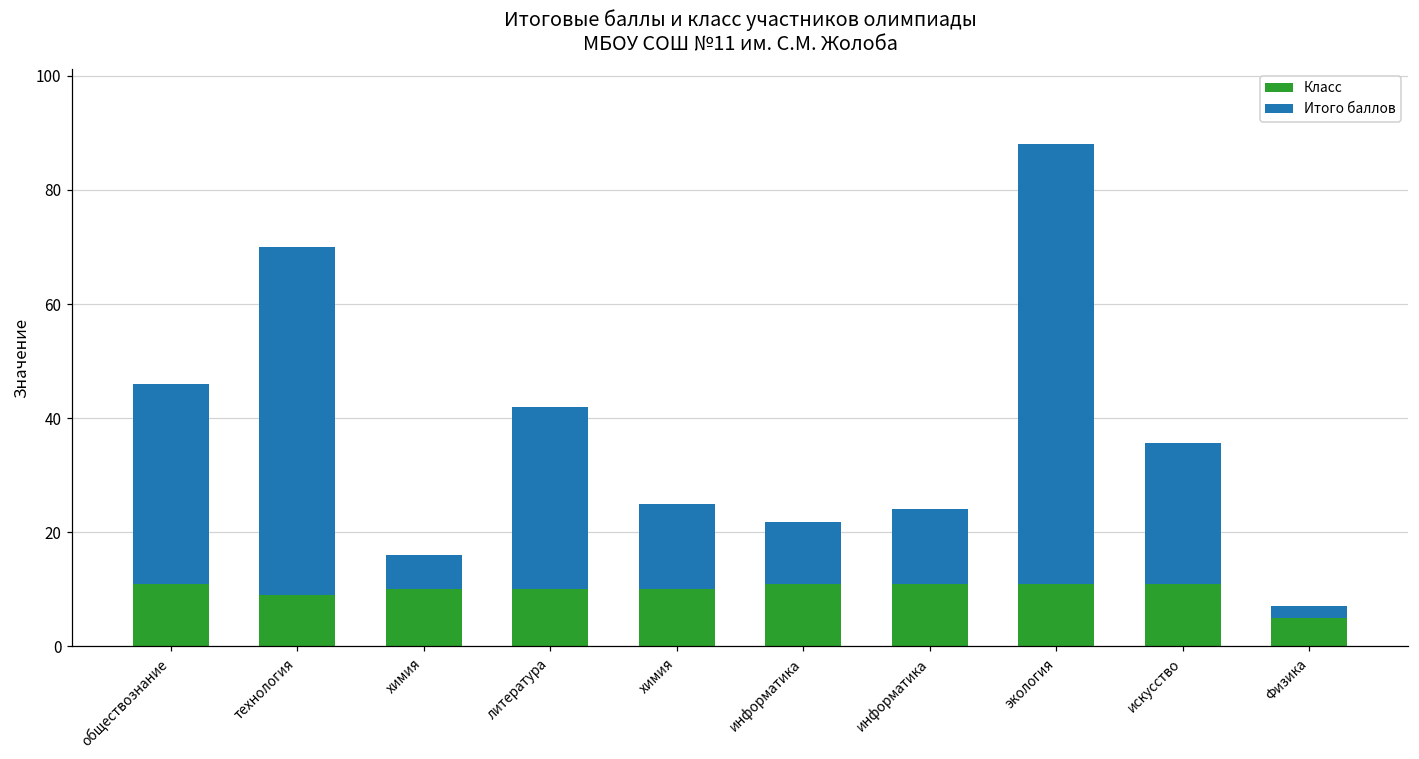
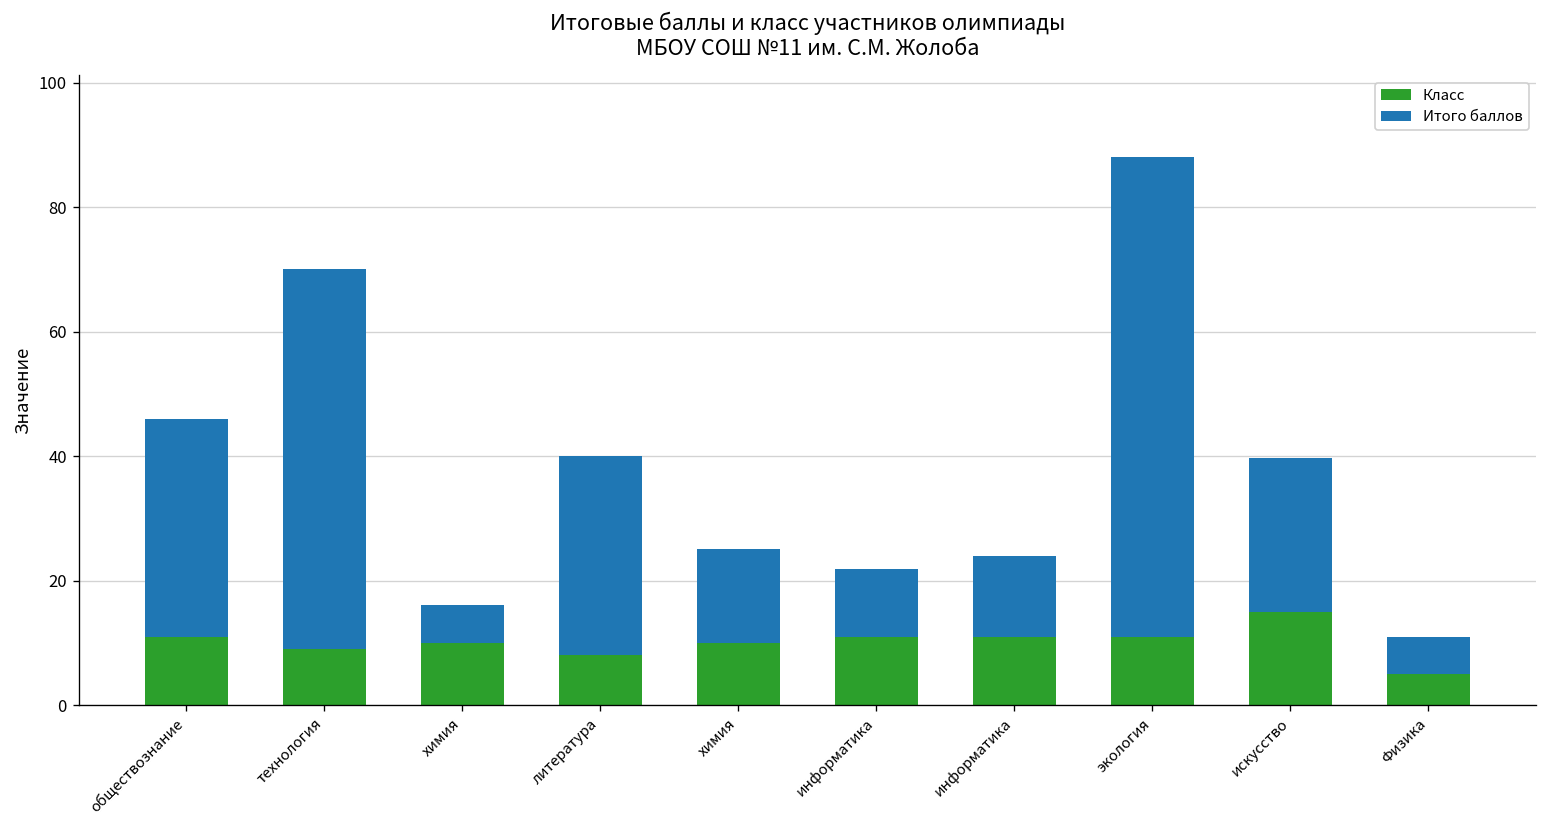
Класс, литература: 10 -> 8
Класс, искусство: 11 -> 15
Итого баллов, Физика: 2 -> 6
